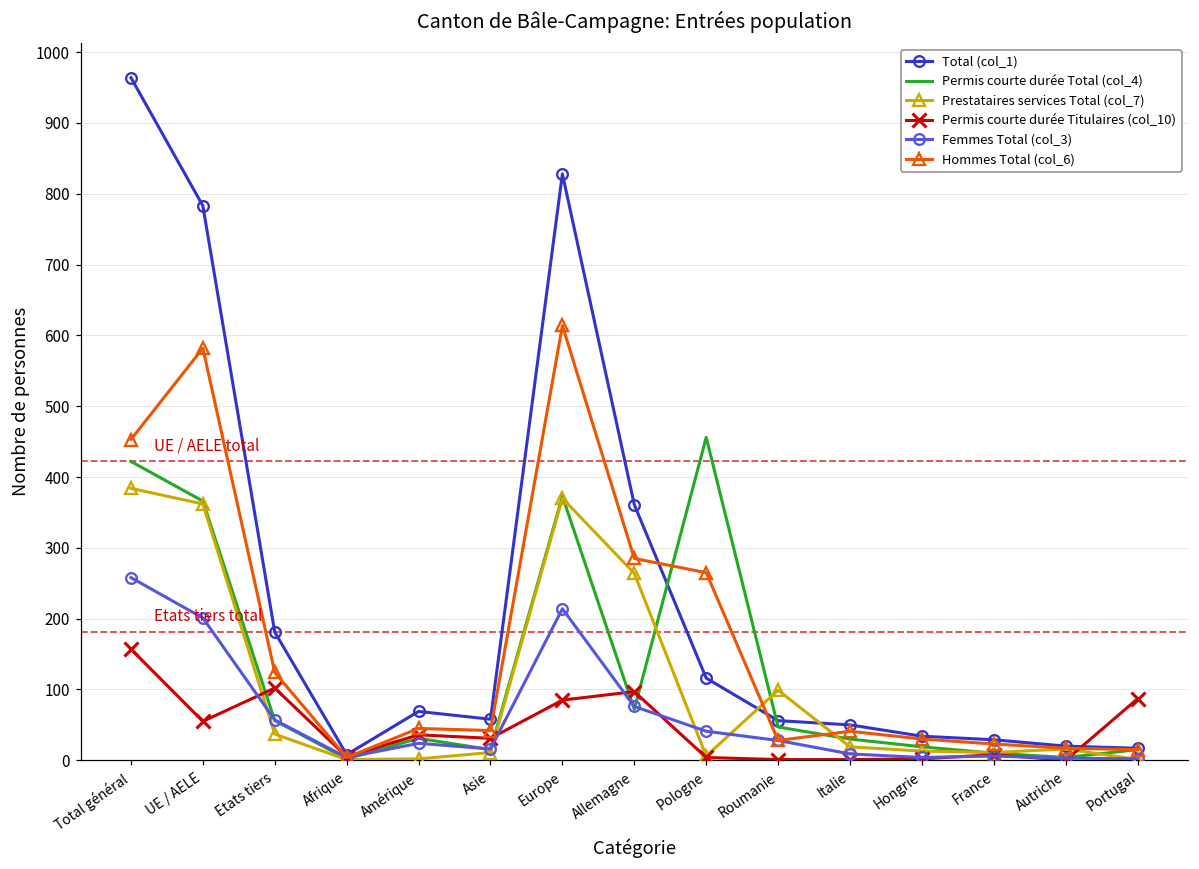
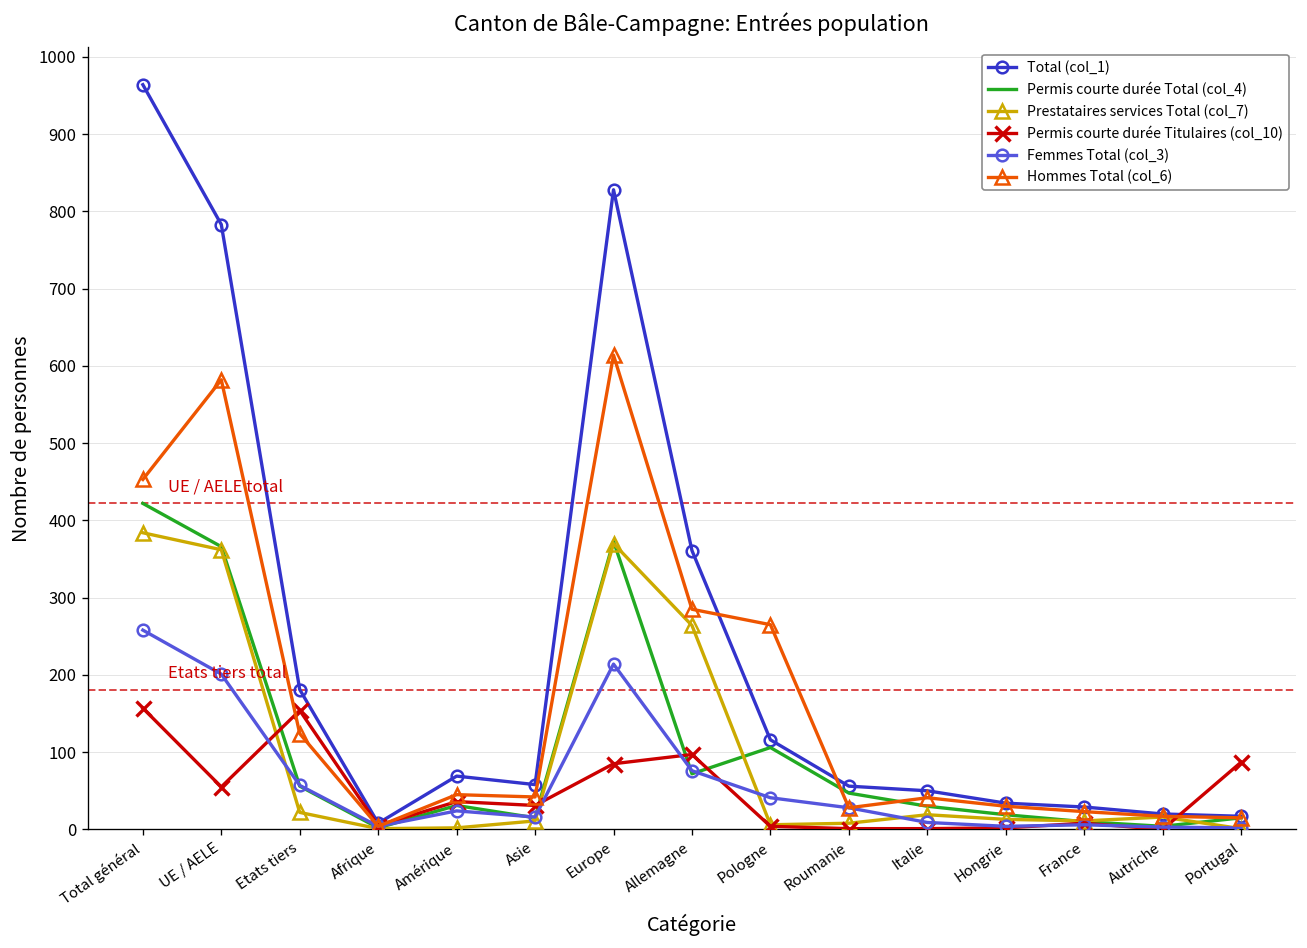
Prestataires services Total (col_7), Etats tiers: 40 -> 20
Permis courte durée Titulaires (col_10), Etats tiers: 100 -> 150
Permis courte durée Total (col_4), Pologne: 460 -> 110
Prestataires services Total (col_7), Roumanie: 100 -> 10
